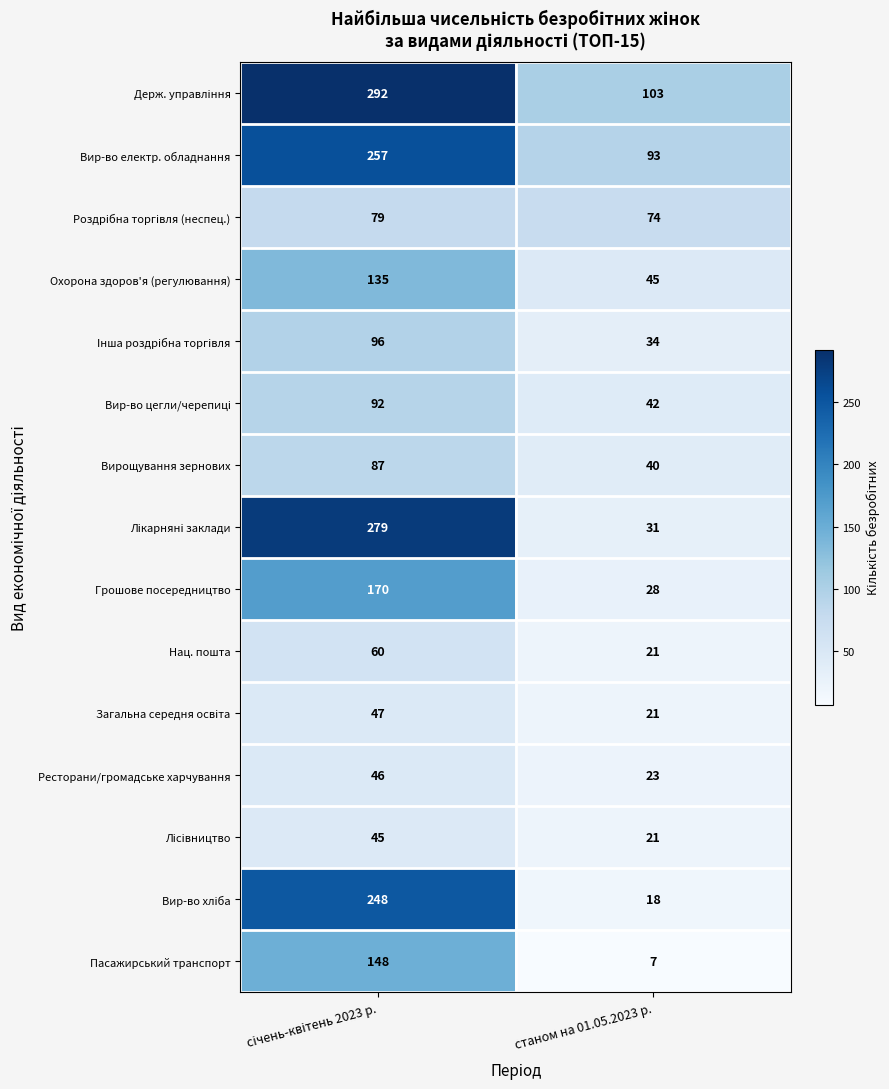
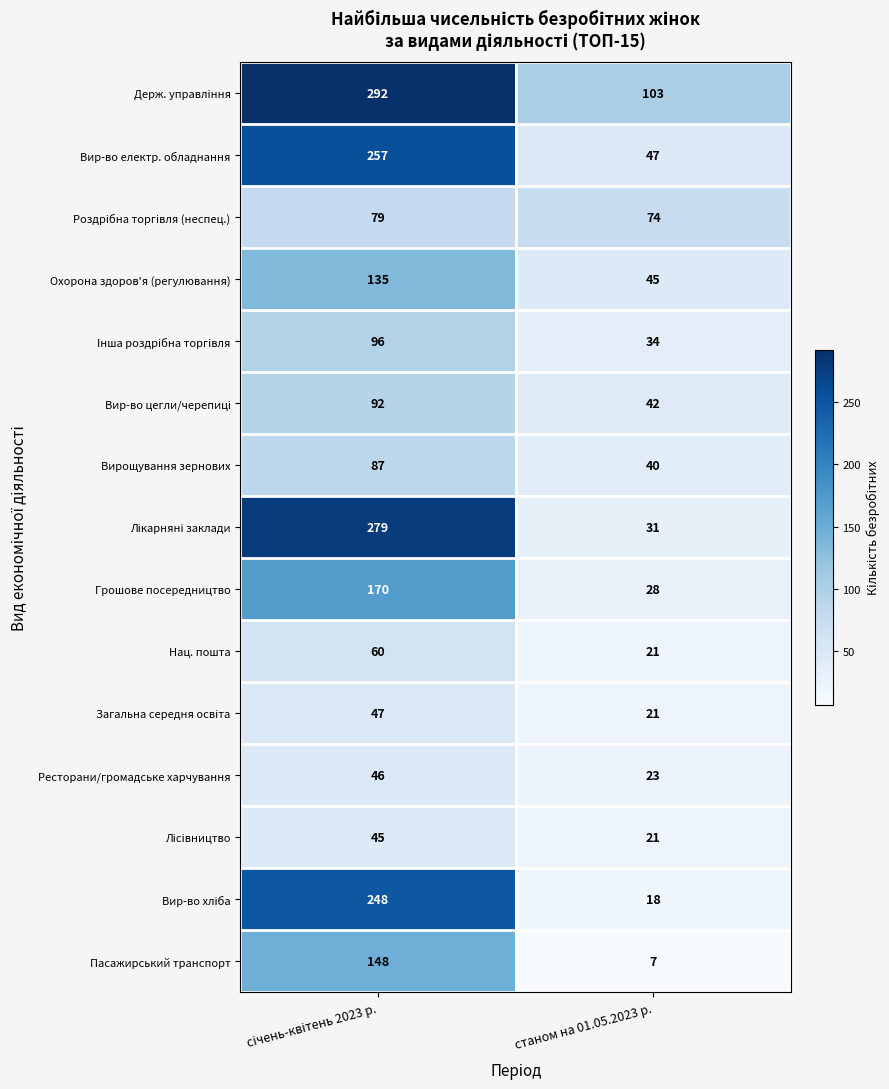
Вир-во електр. обладнання, станом на 01.05.2023 р.: 93 -> 47
